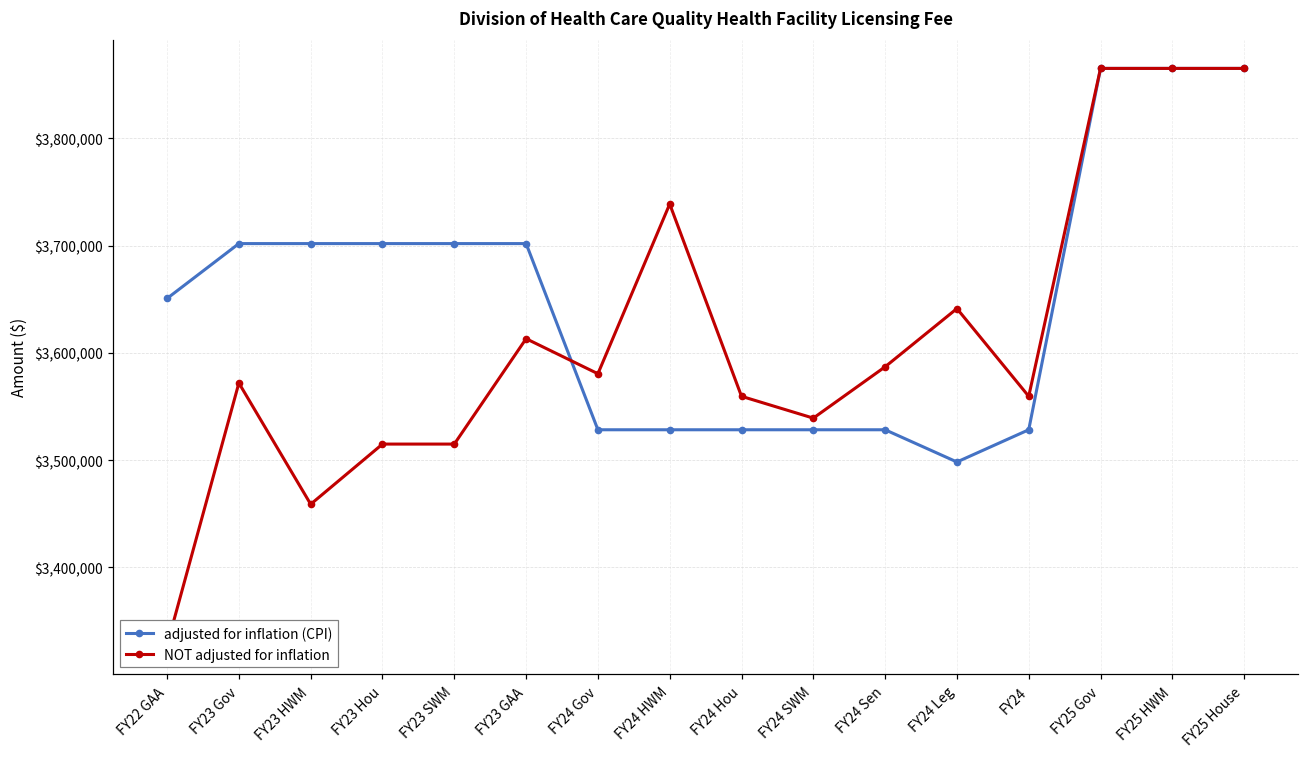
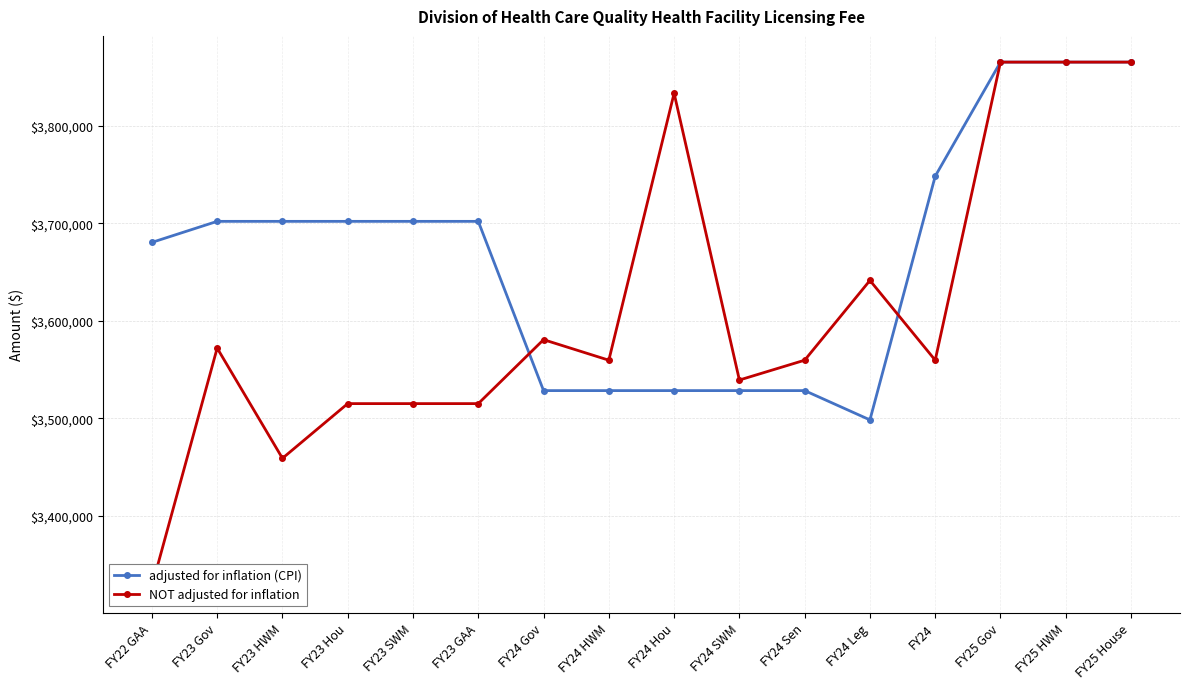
adjusted for inflation (CPI), FY22 GAA: $3,650,000 -> $3,680,000
NOT adjusted for inflation, FY23 GAA: $3,610,000 -> $3,510,000
NOT adjusted for inflation, FY24 HWM: $3,740,000 -> $3,560,000
NOT adjusted for inflation, FY24 Hou: $3,560,000 -> $3,830,000
NOT adjusted for inflation, FY24 Sen: $3,590,000 -> $3,560,000
adjusted for inflation (CPI), FY24: $3,530,000 -> $3,750,000
